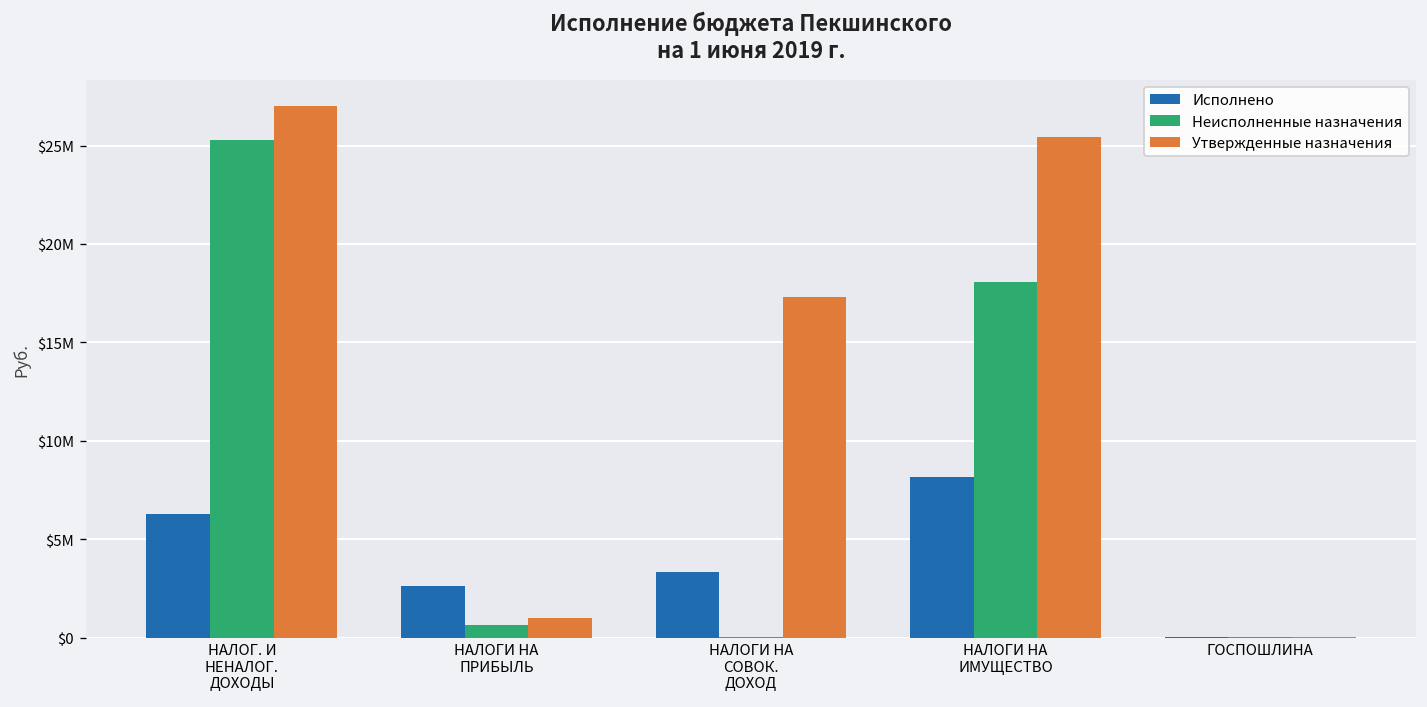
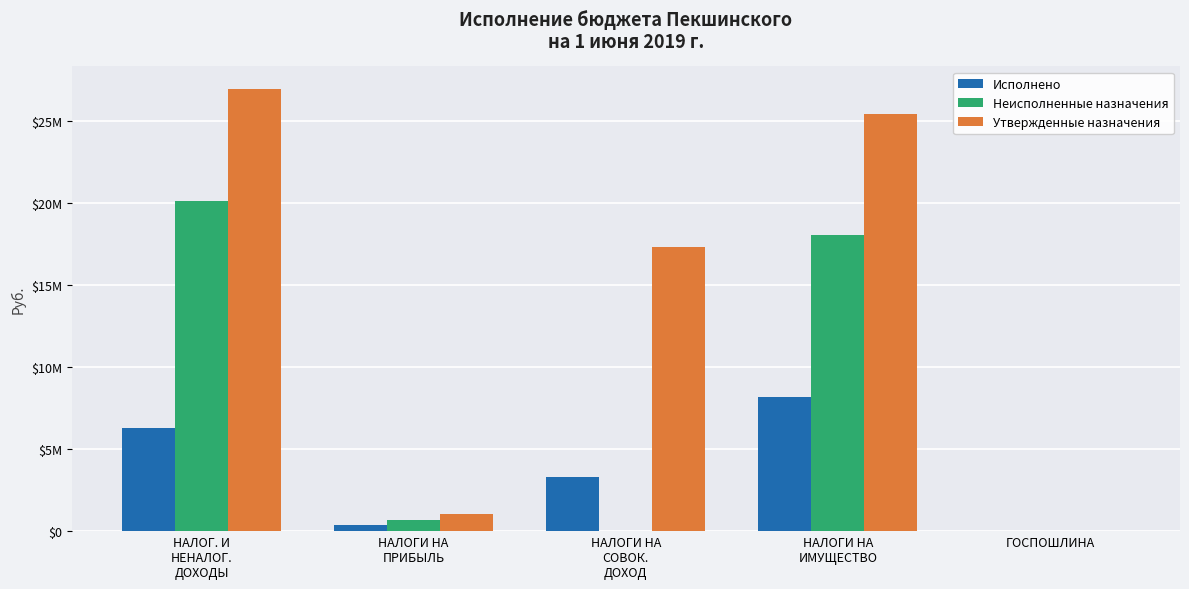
Неисполненные назначения, НАЛОГ. И НЕНАЛОГ. ДОХОДЫ: $25300000 -> $20100000
Исполнено, НАЛОГИ НА ПРИБЫЛЬ: $2600000 -> $400000
